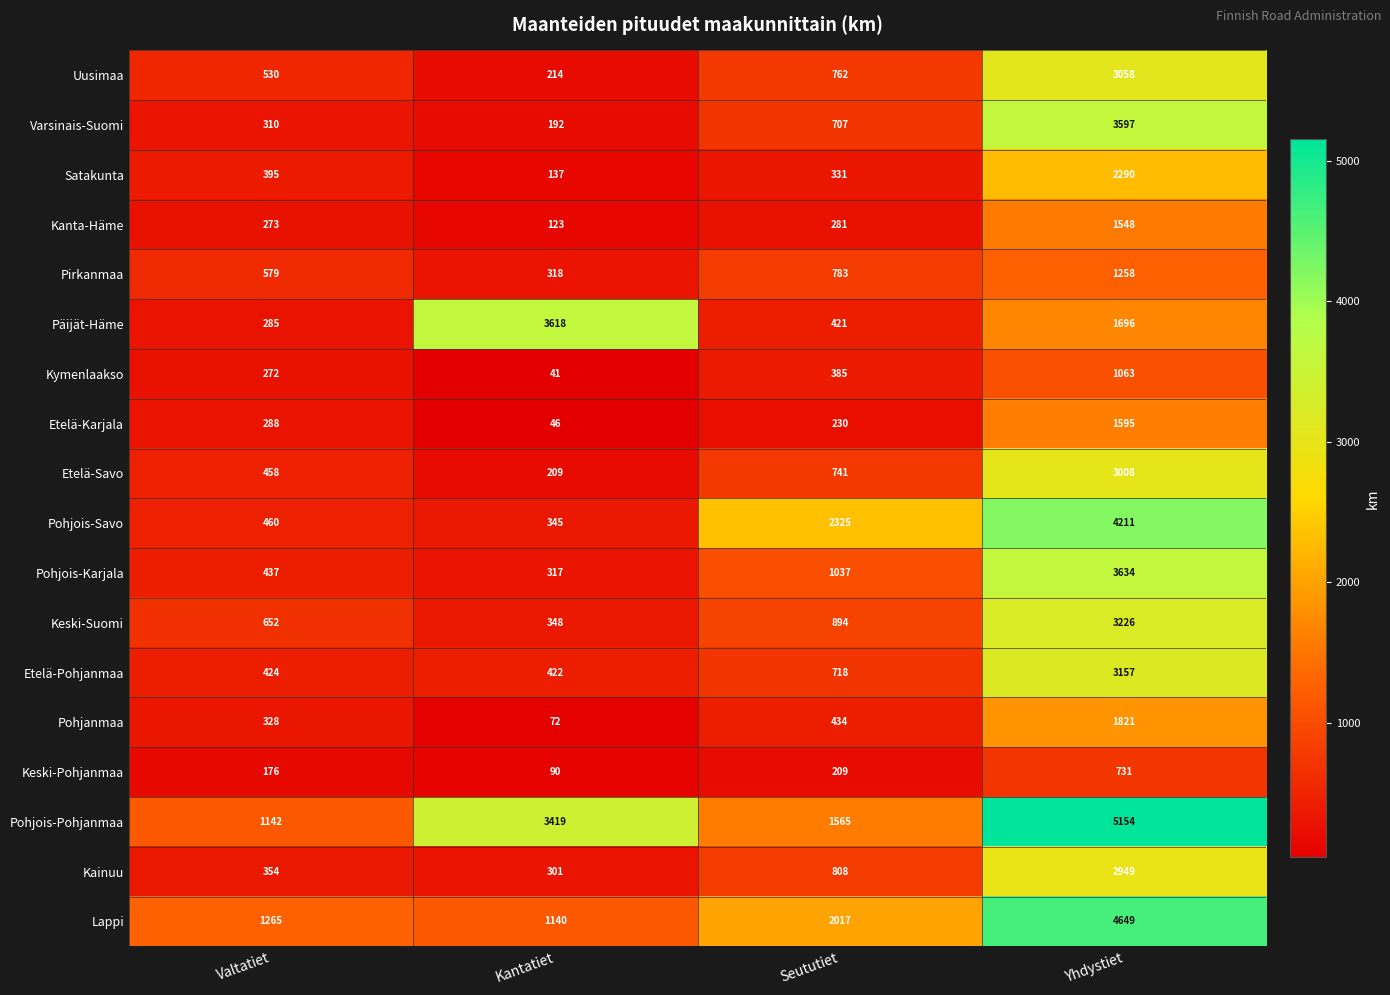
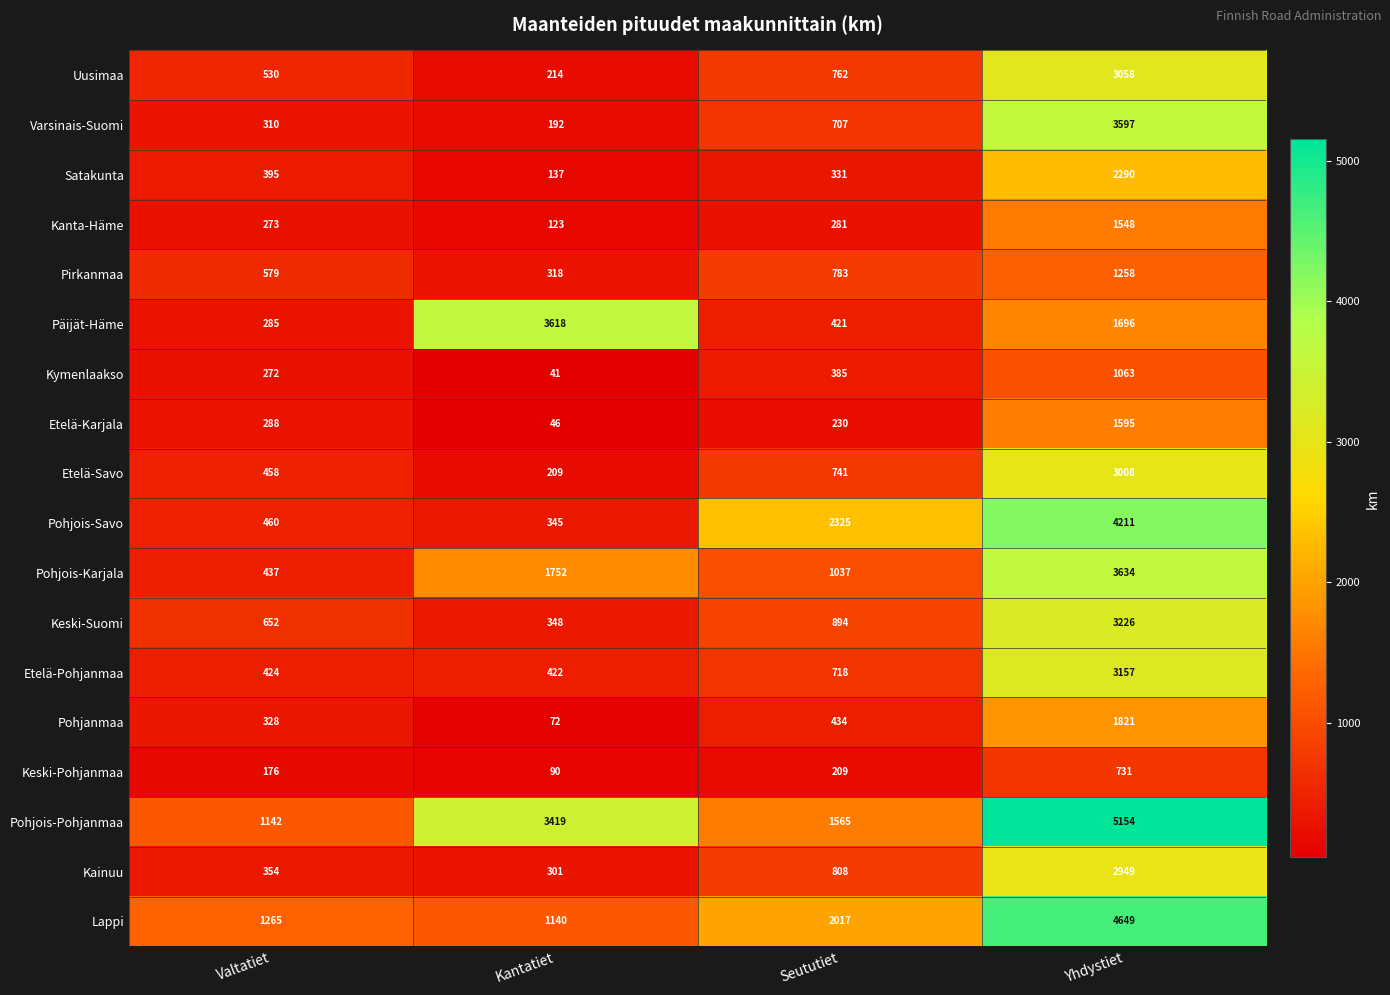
Pohjois-Karjala, Kantatiet: 317 -> 1752
